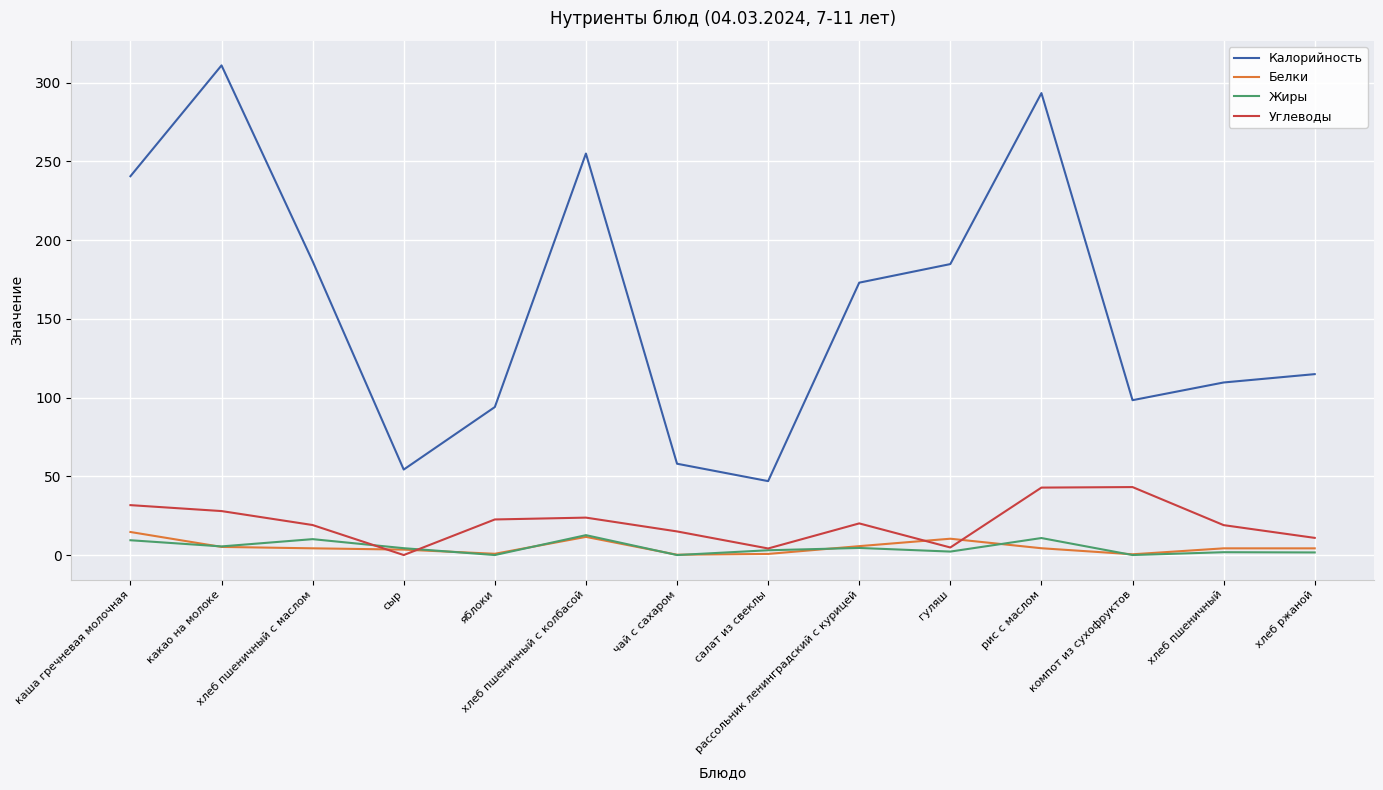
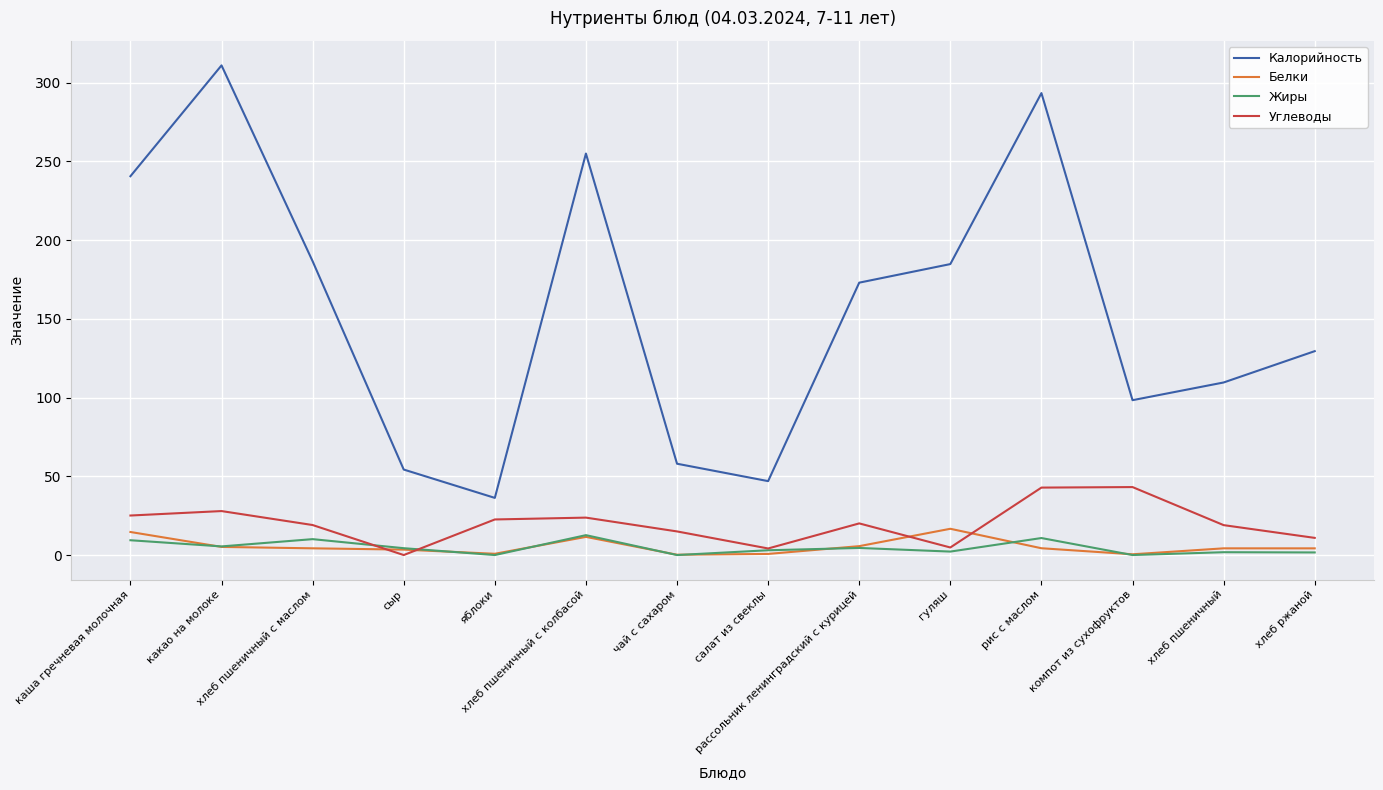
Углеводы, каша гречневая молочная: 32 -> 25
Калорийность, яблоки: 94 -> 36
Белки, гуляш: 10 -> 17
Калорийность, хлеб ржаной: 115 -> 130
